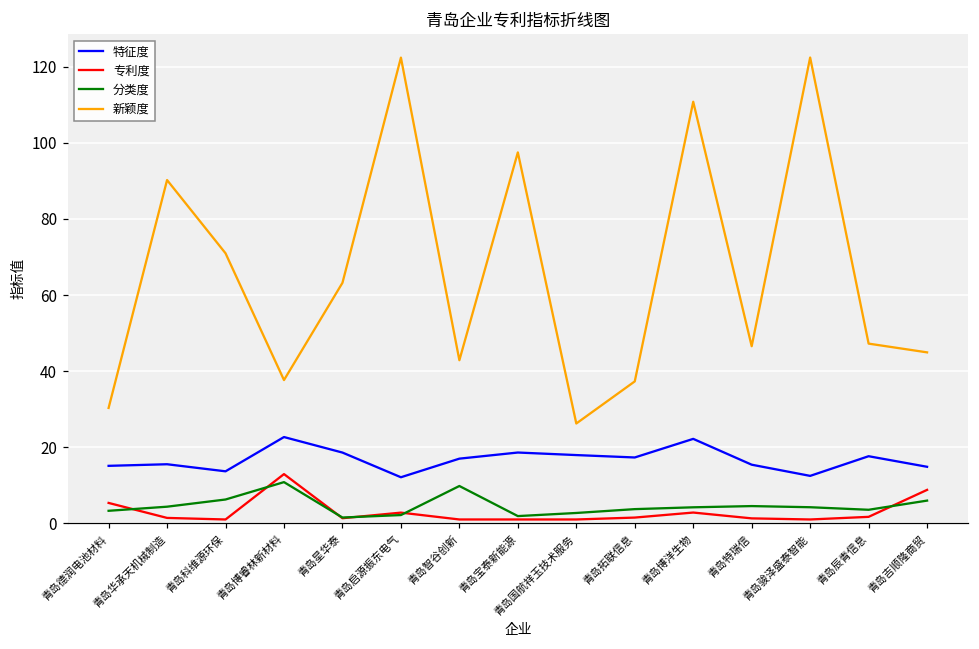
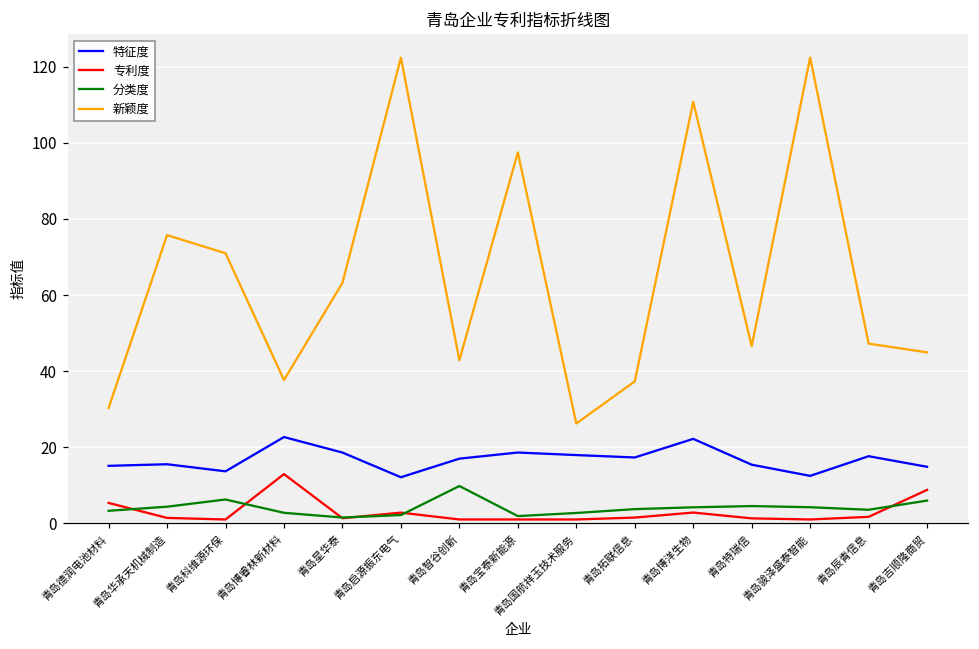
新颖度, 青岛华承天机械制造: 90 -> 76
分类度, 青岛博睿林新材料: 11 -> 3
